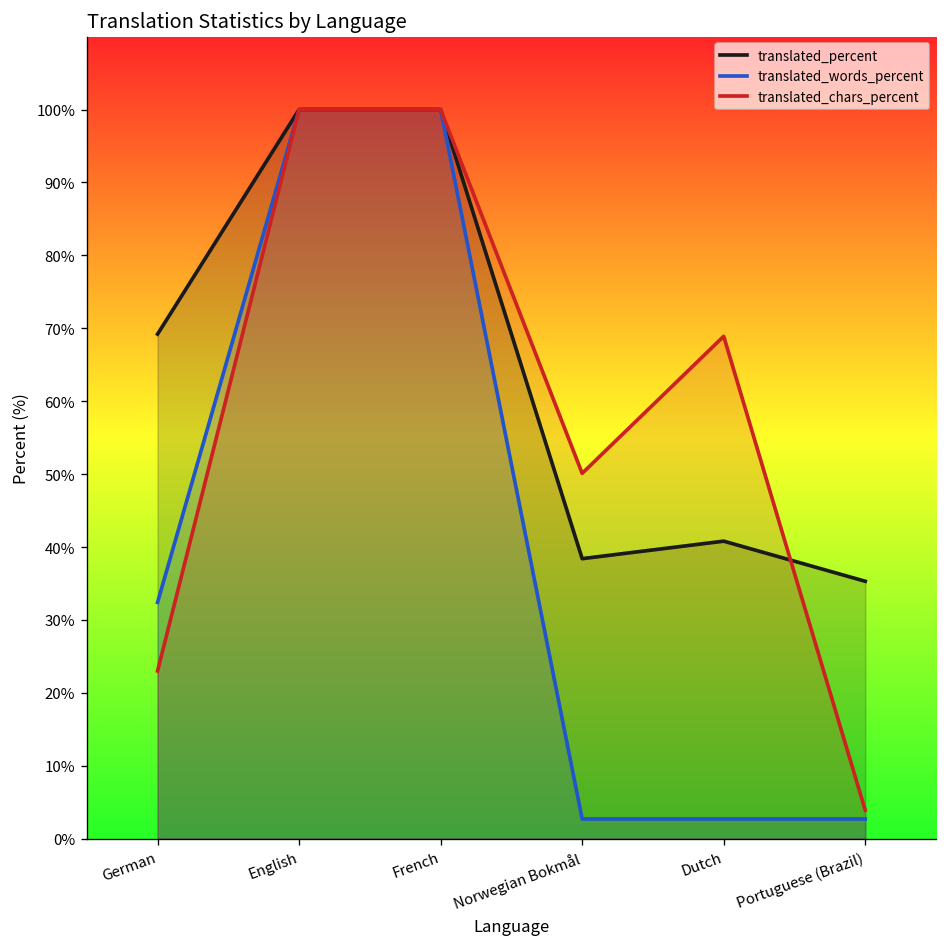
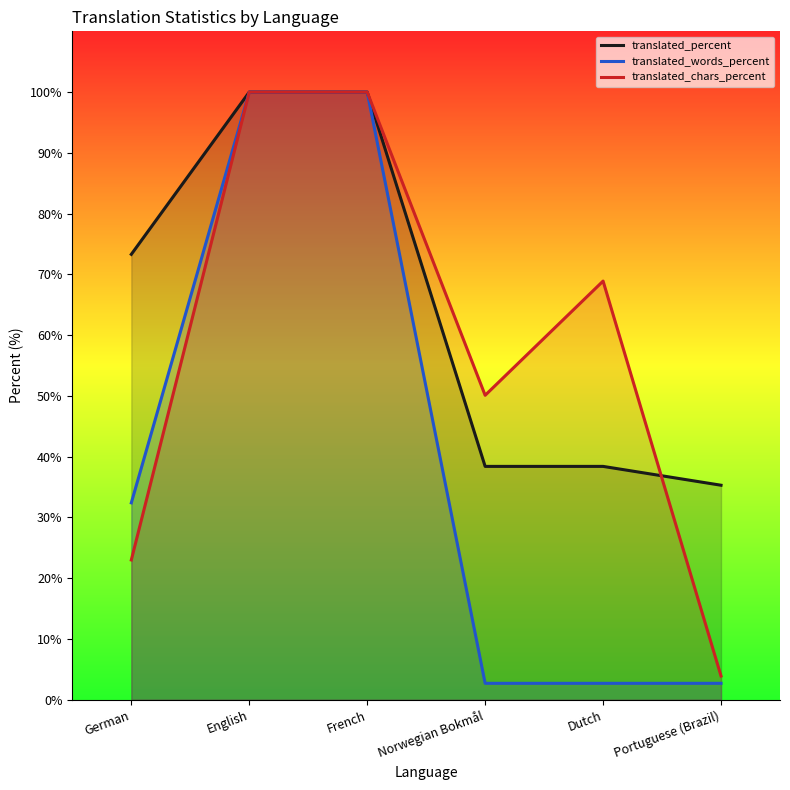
translated_percent, German: 69% -> 73%
translated_percent, Dutch: 41% -> 38%
